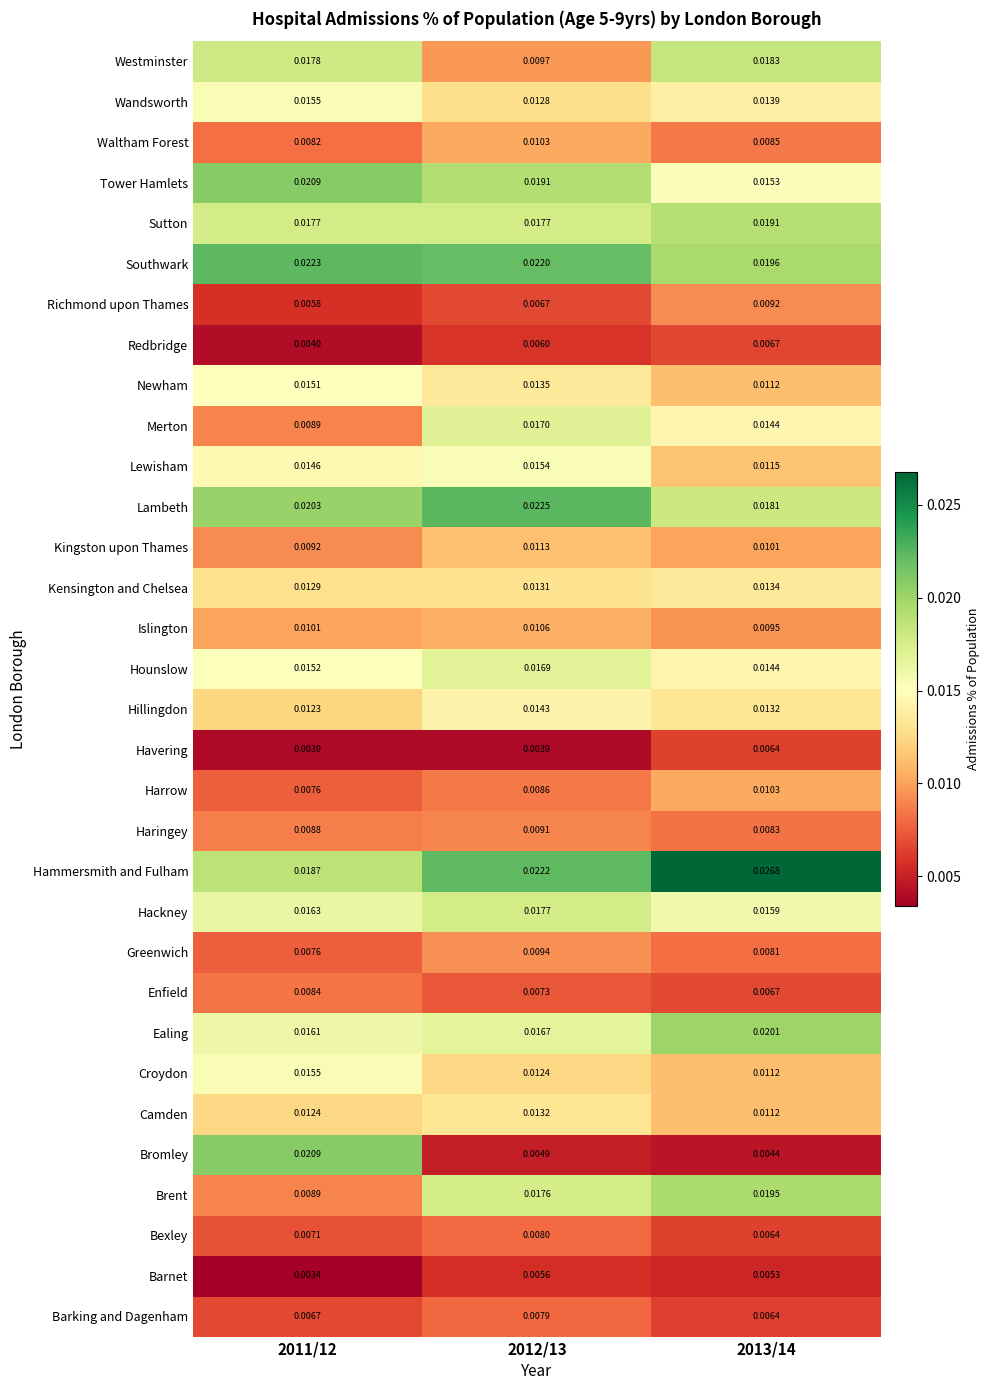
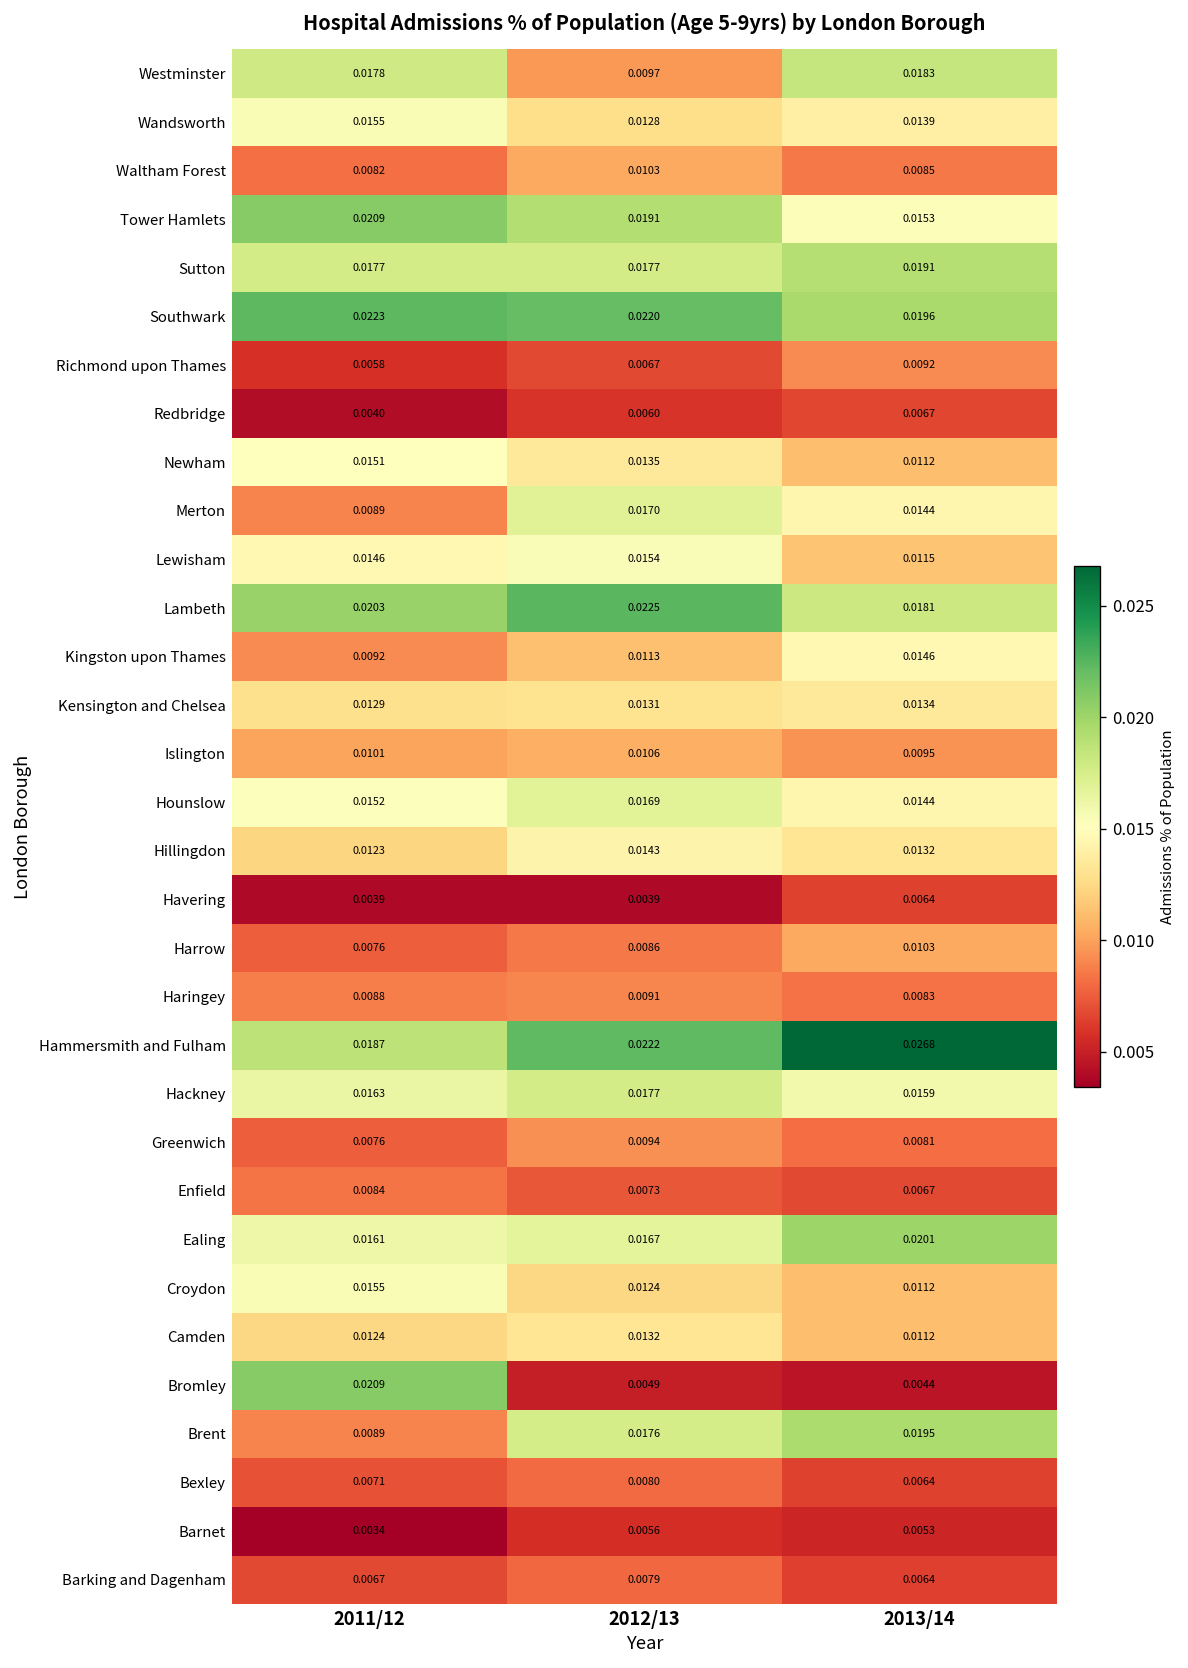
Kingston upon Thames, 2013/14: 0.0101 -> 0.0146
